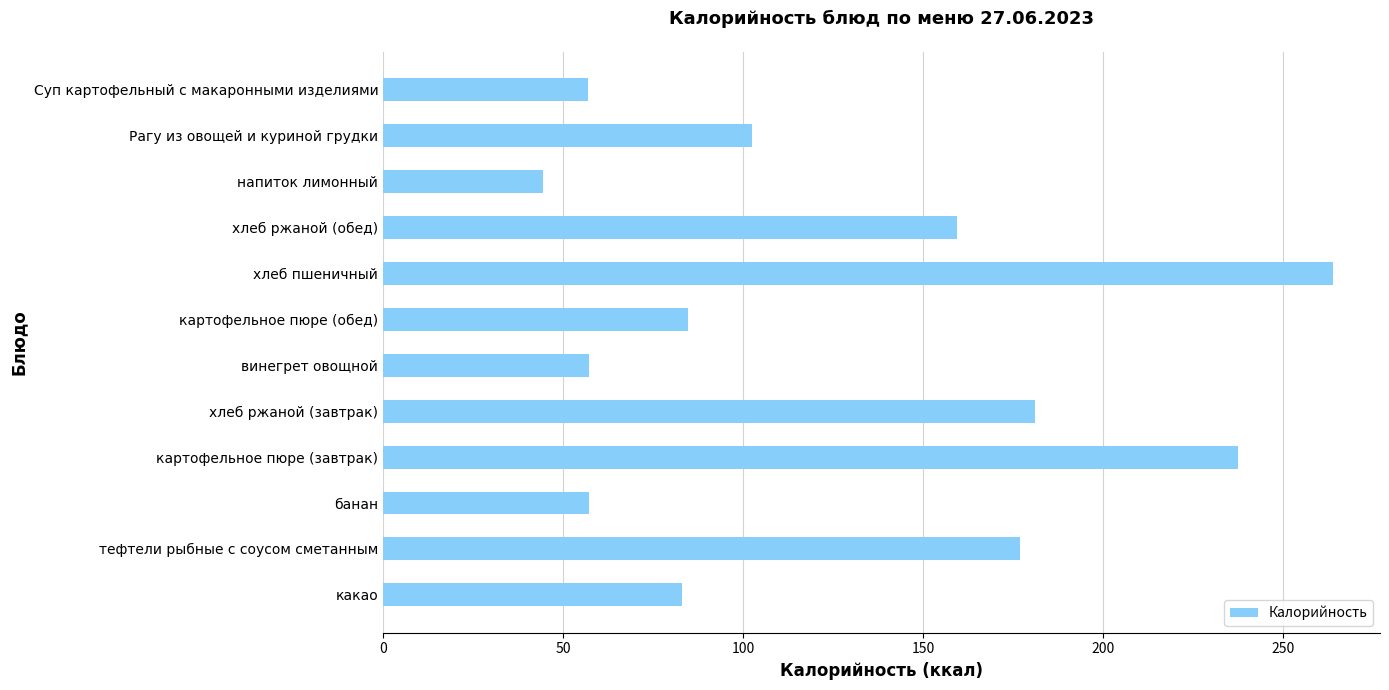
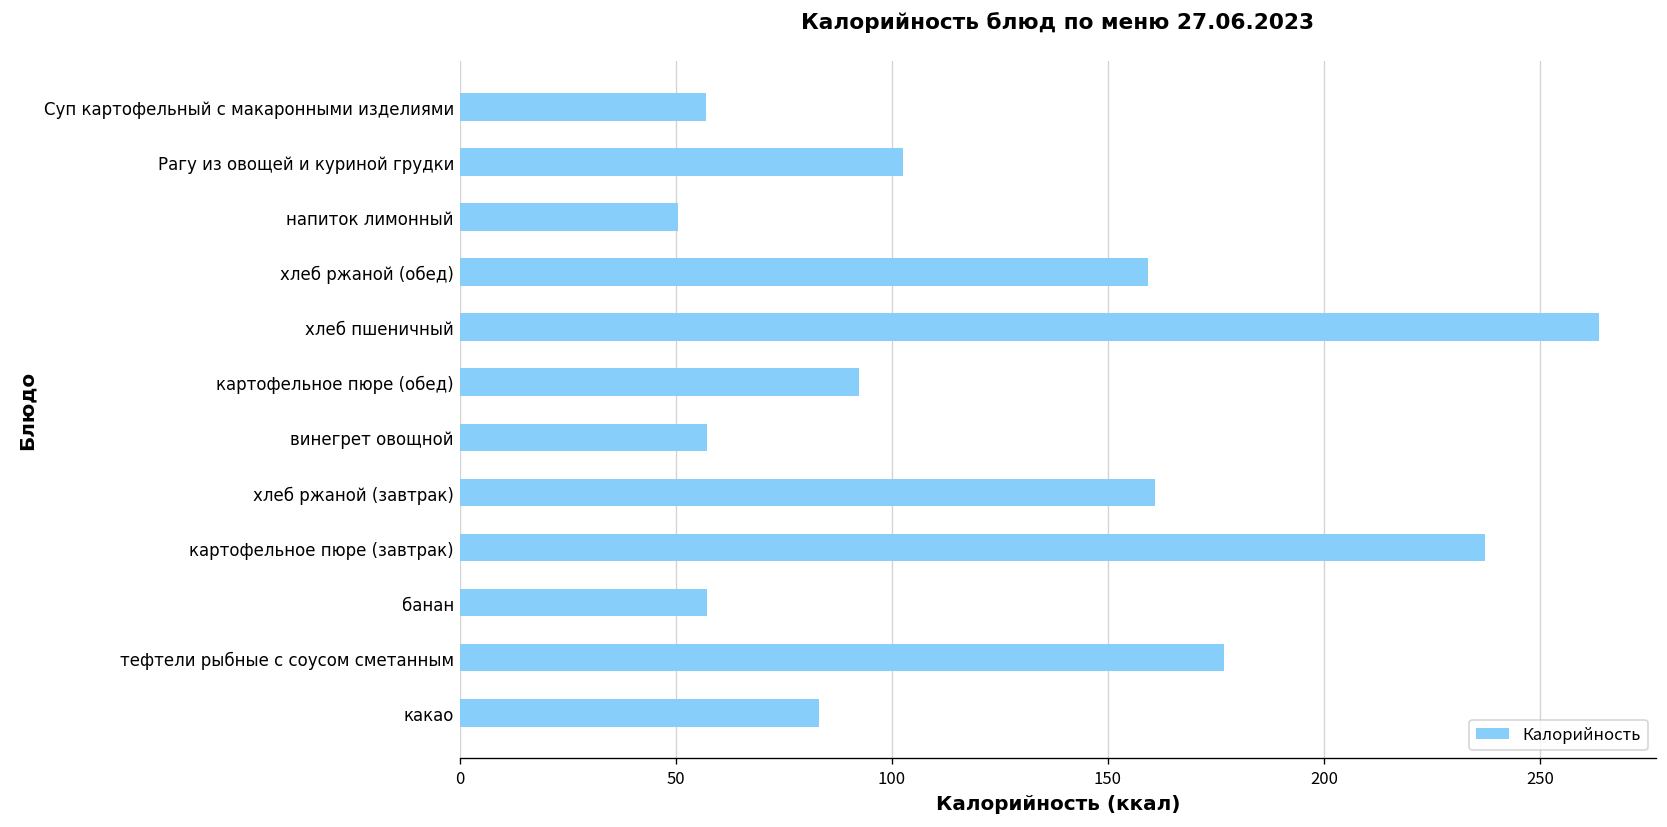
напиток лимонный: 44 -> 51
картофельное пюре (обед): 85 -> 92
хлеб ржаной (завтрак): 181 -> 161
